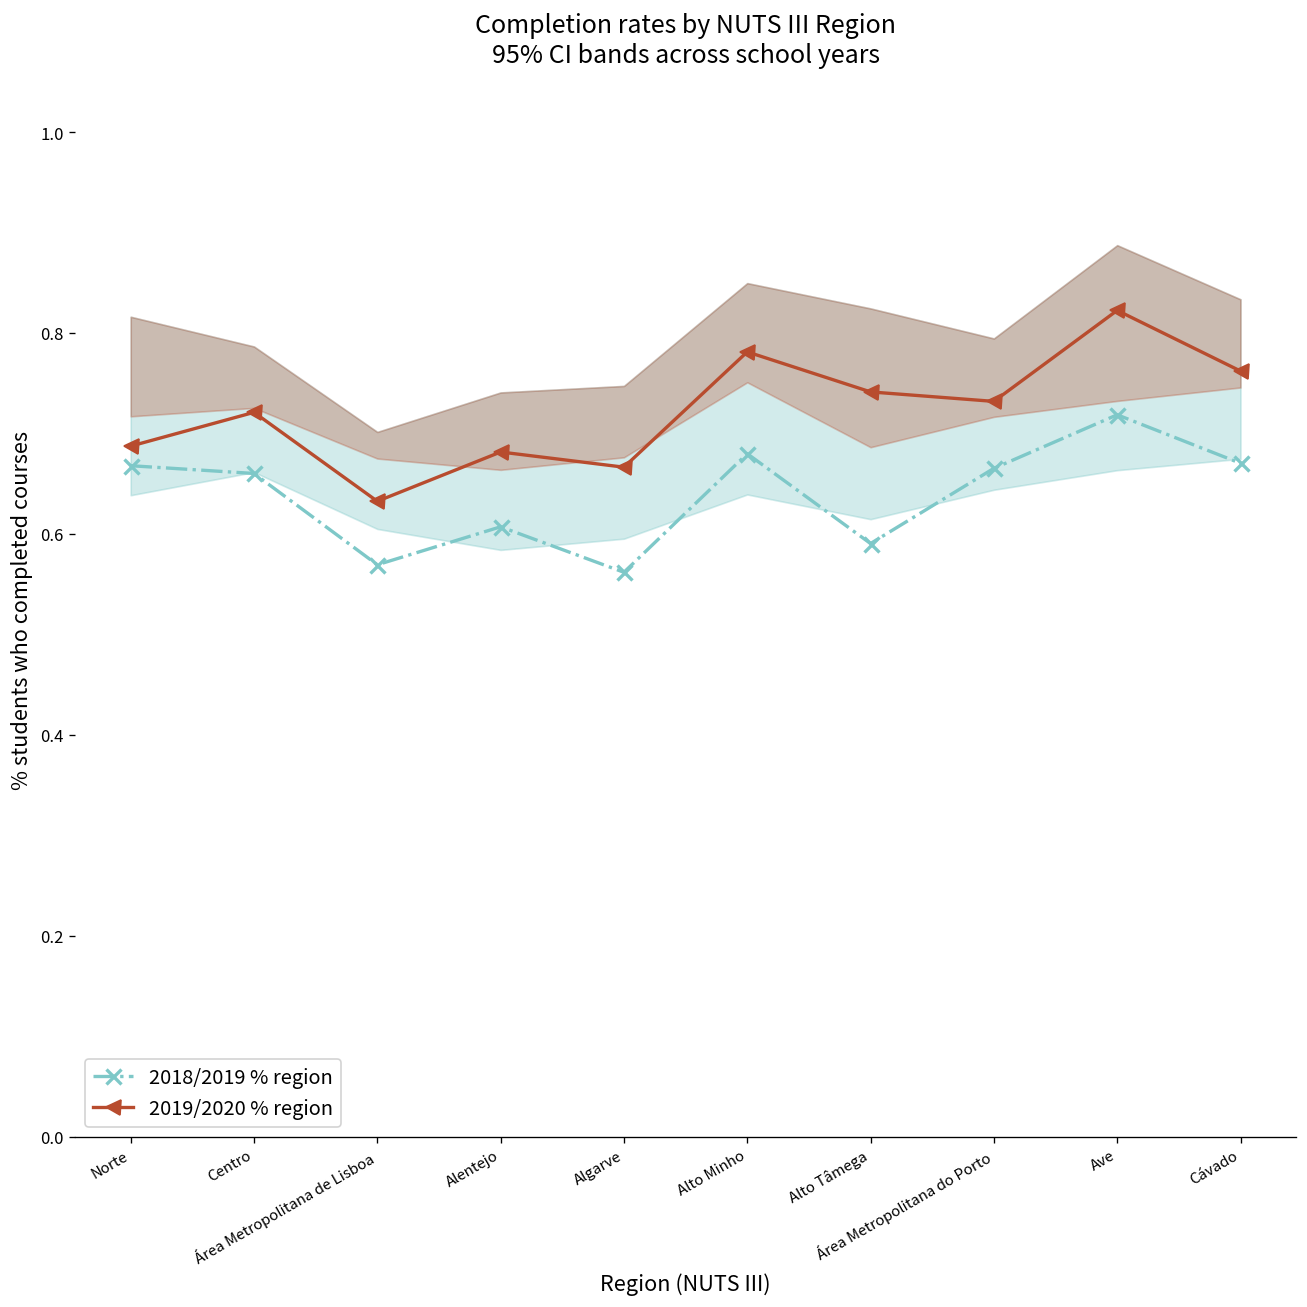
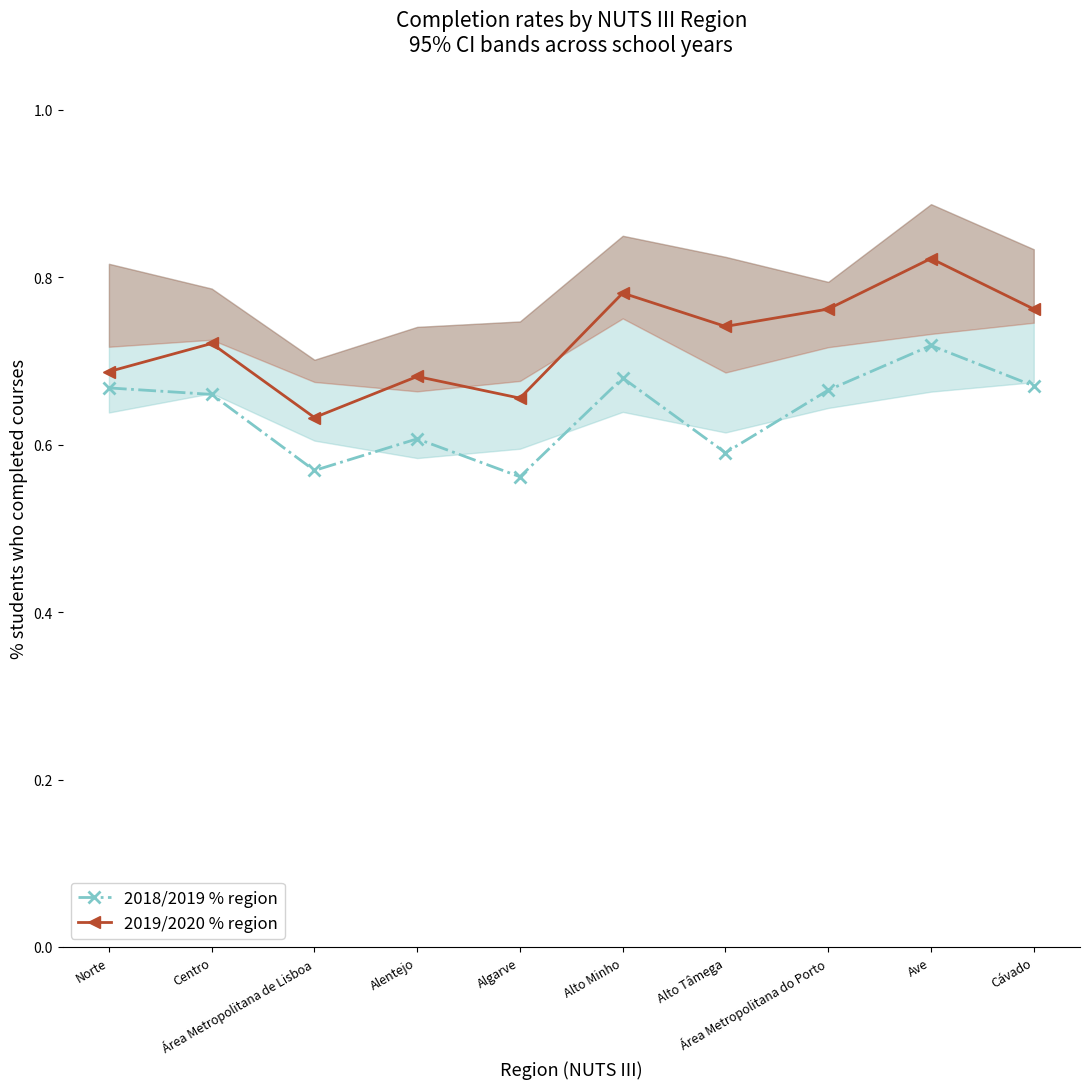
2019/2020 % region, Algarve: 0.67 -> 0.66
2019/2020 % region, Área Metropolitana do Porto: 0.73 -> 0.76
